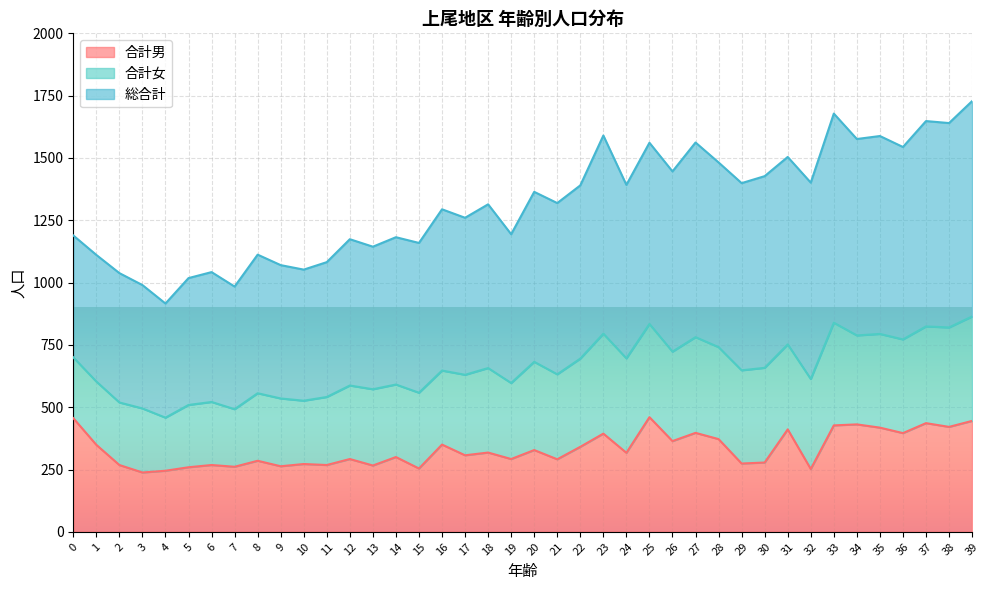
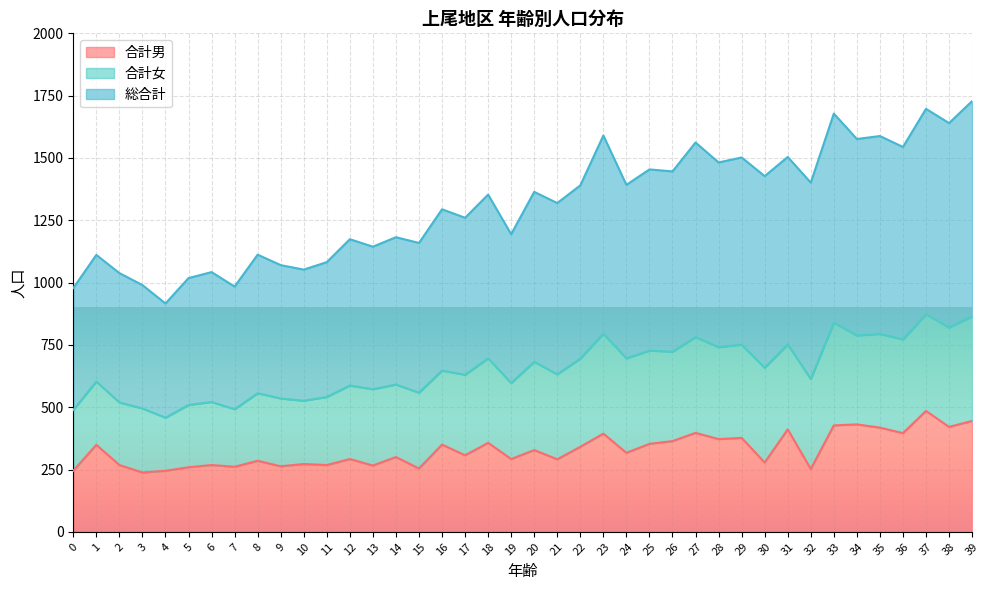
合計男, 0: 460 -> 250
合計男, 18: 320 -> 360
合計男, 25: 460 -> 350
合計男, 29: 270 -> 380
合計男, 37: 440 -> 490
